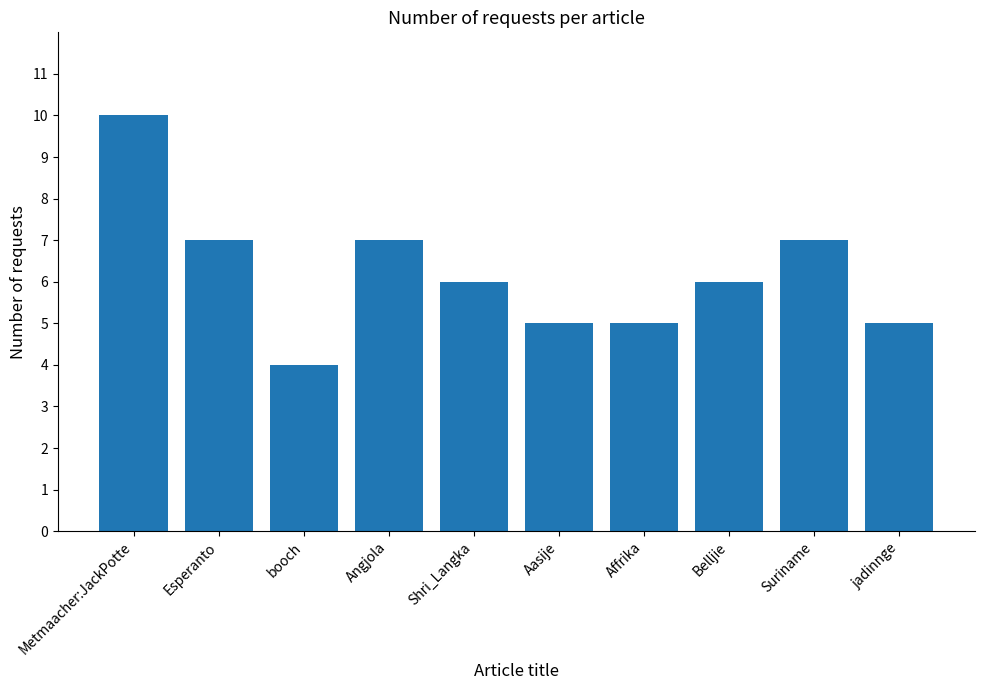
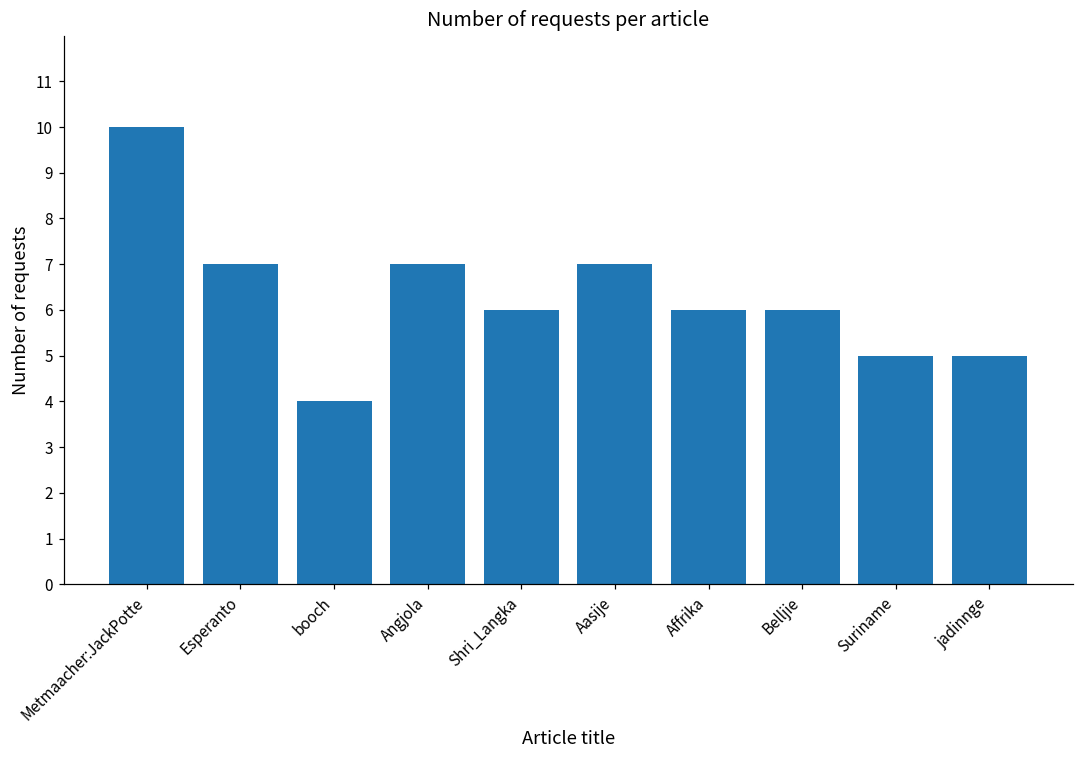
Aasije: 5 -> 7
Affrika: 5 -> 6
Suriname: 7 -> 5
